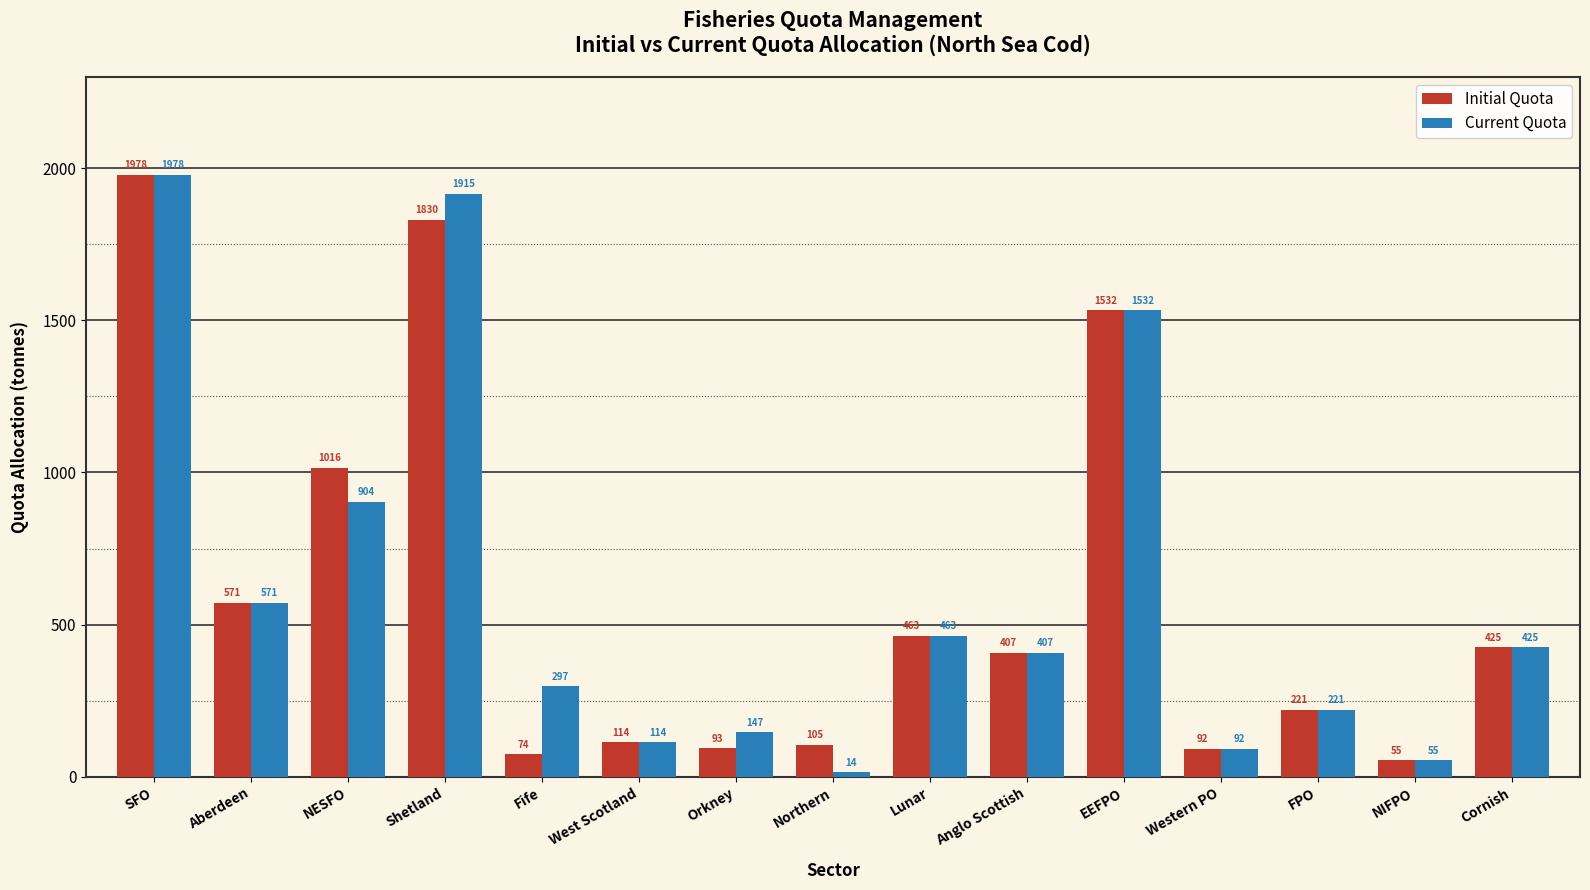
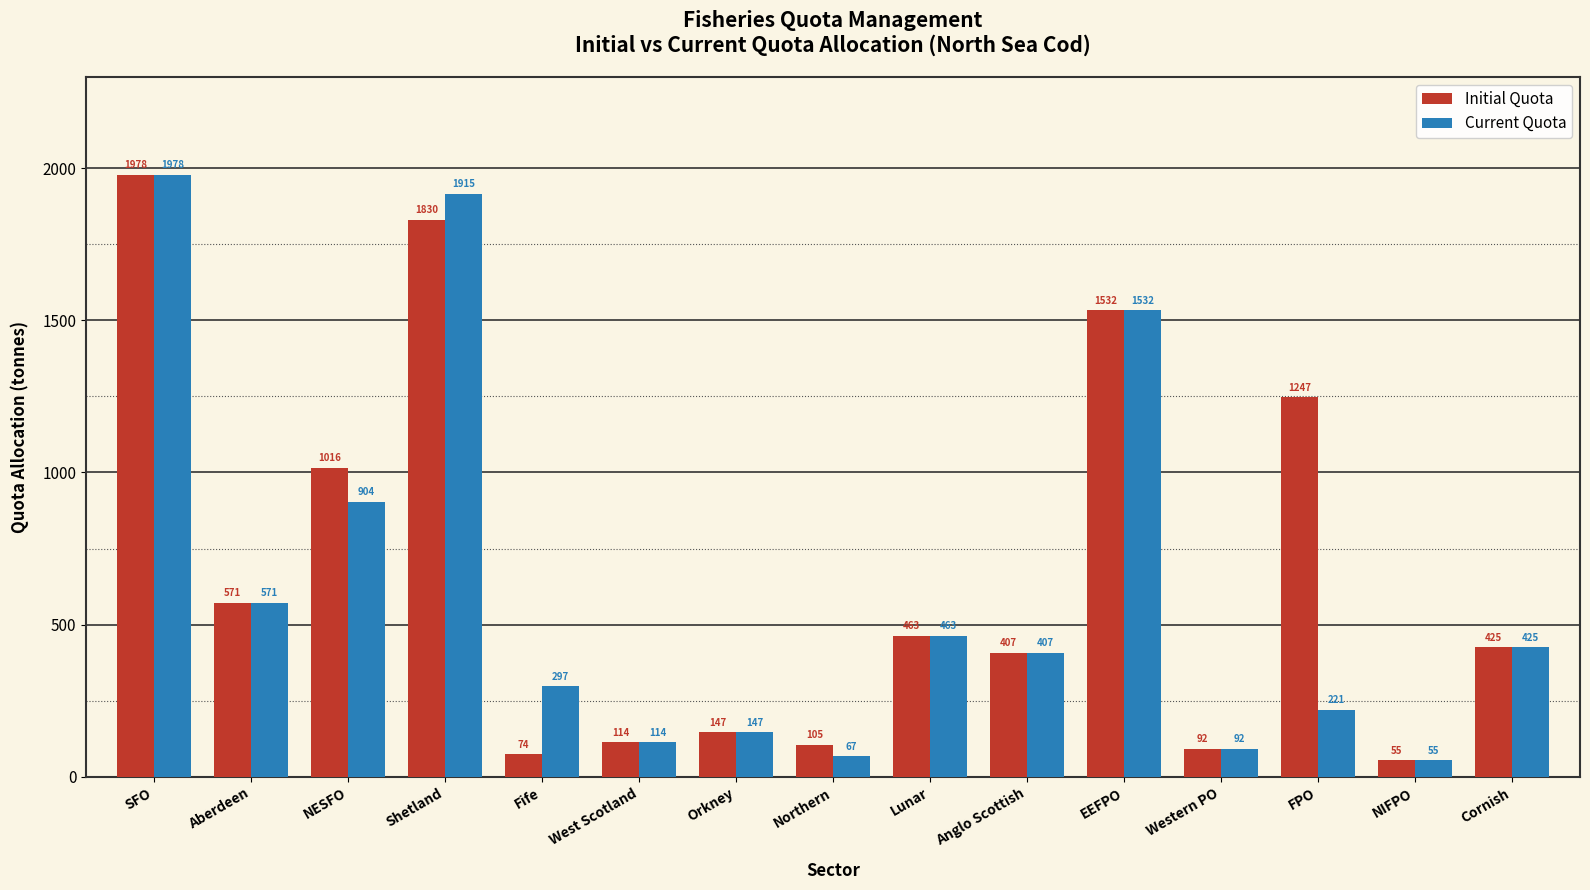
Initial Quota, Orkney: 93 -> 147
Current Quota, Northern: 14 -> 67
Initial Quota, FPO: 221 -> 1247
